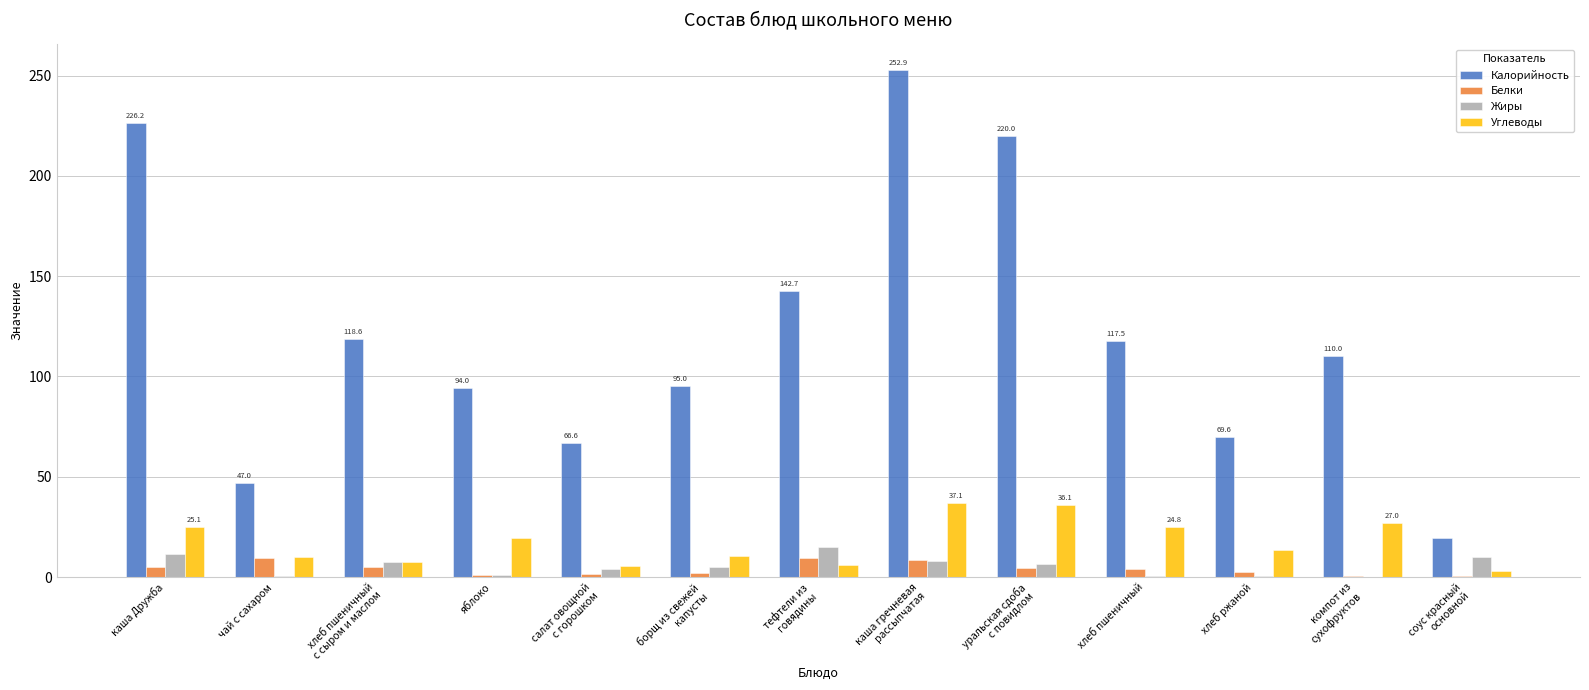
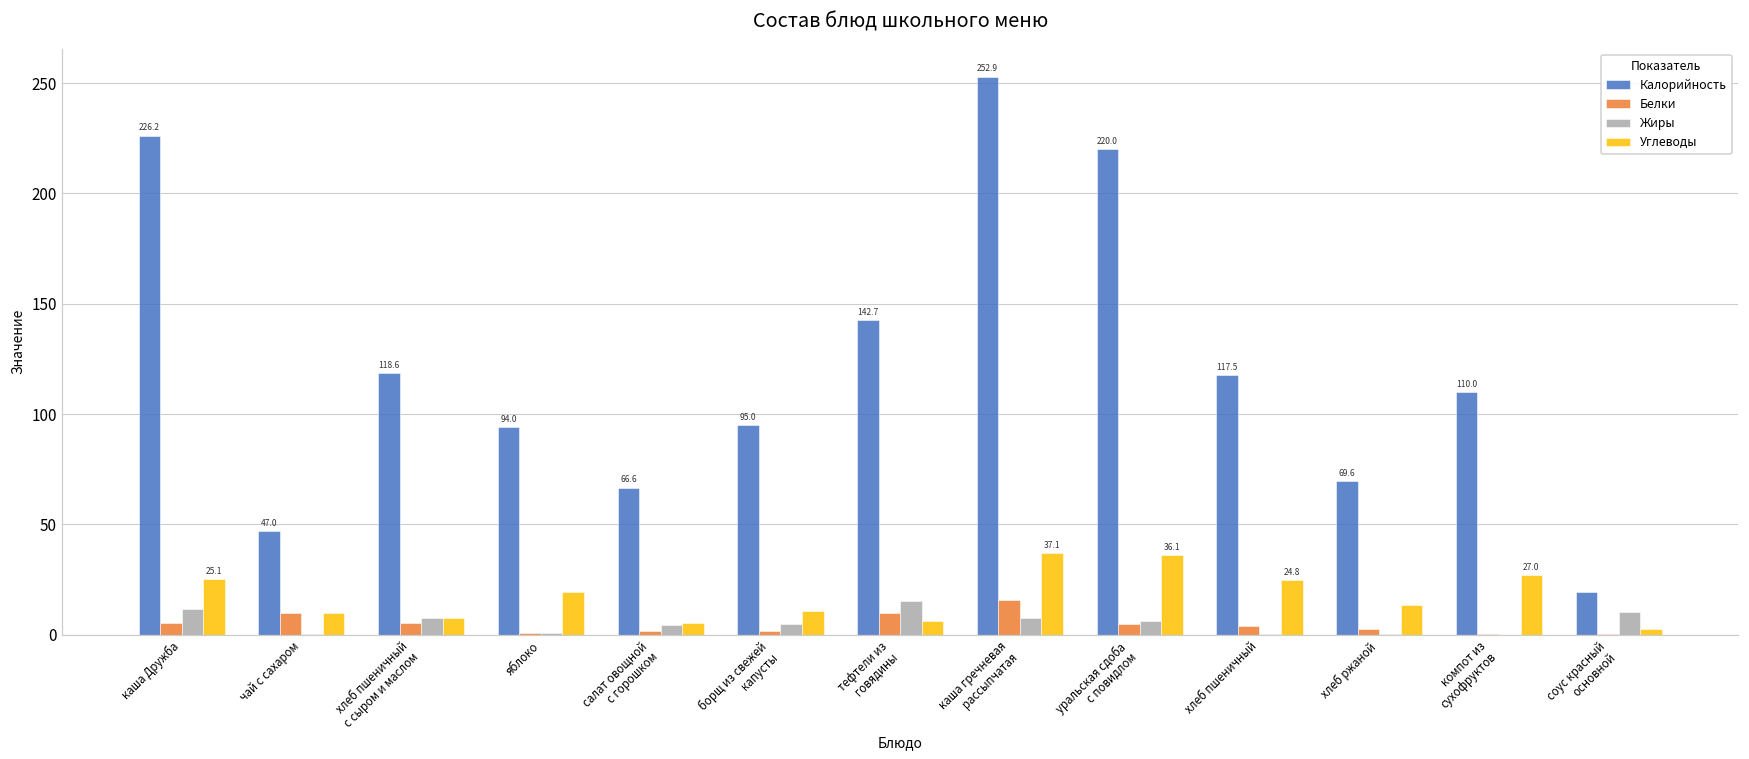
Белки, каша гречневая рассыпчатая: 9 -> 16
